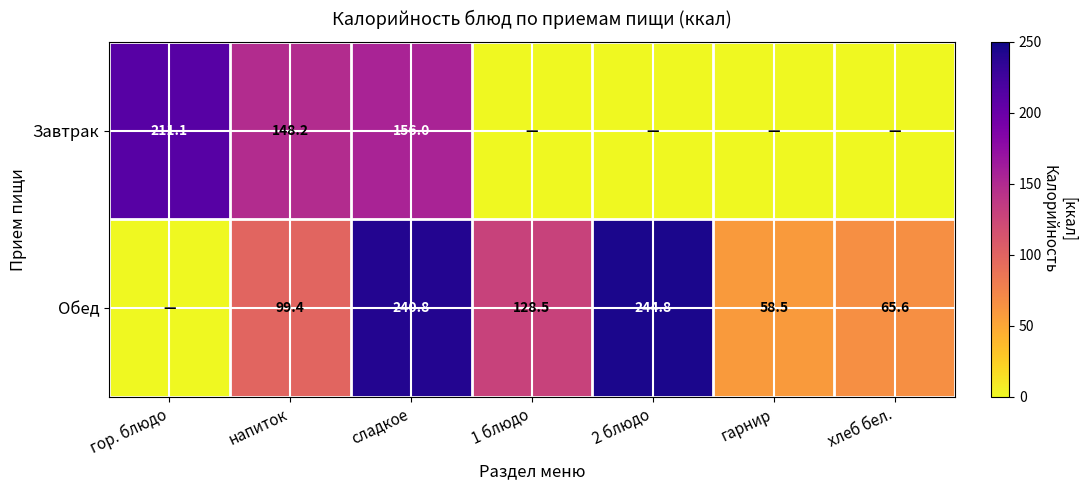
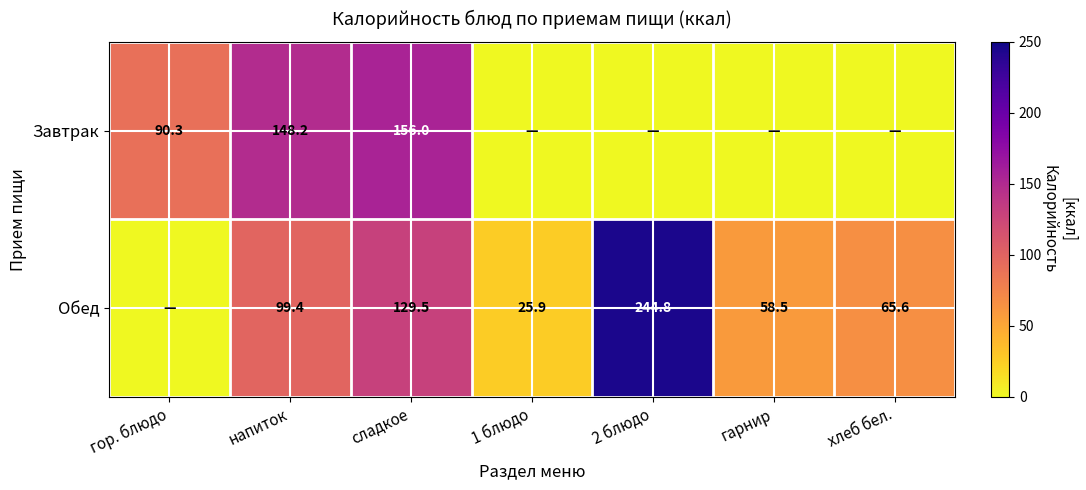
Завтрак, гор. блюдо: 211.1 -> 90.3
Обед, сладкое: 240.8 -> 129.5
Обед, 1 блюдо: 128.5 -> 25.9
